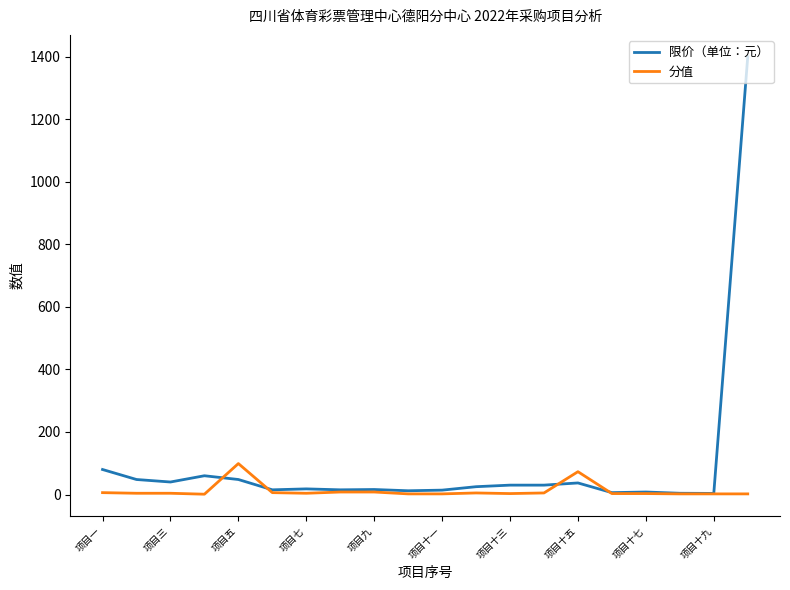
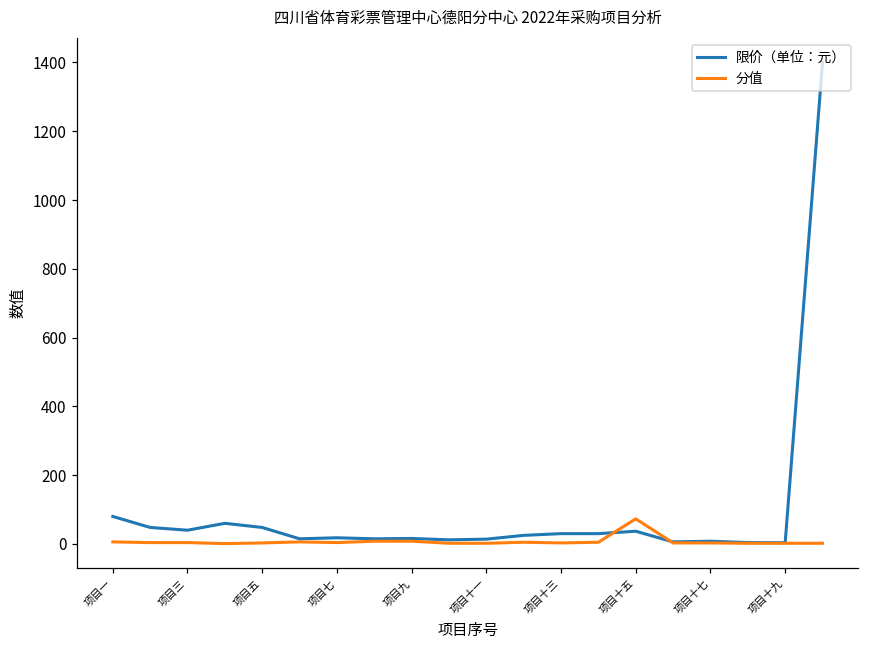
分值, 项目五: 100 -> 0
